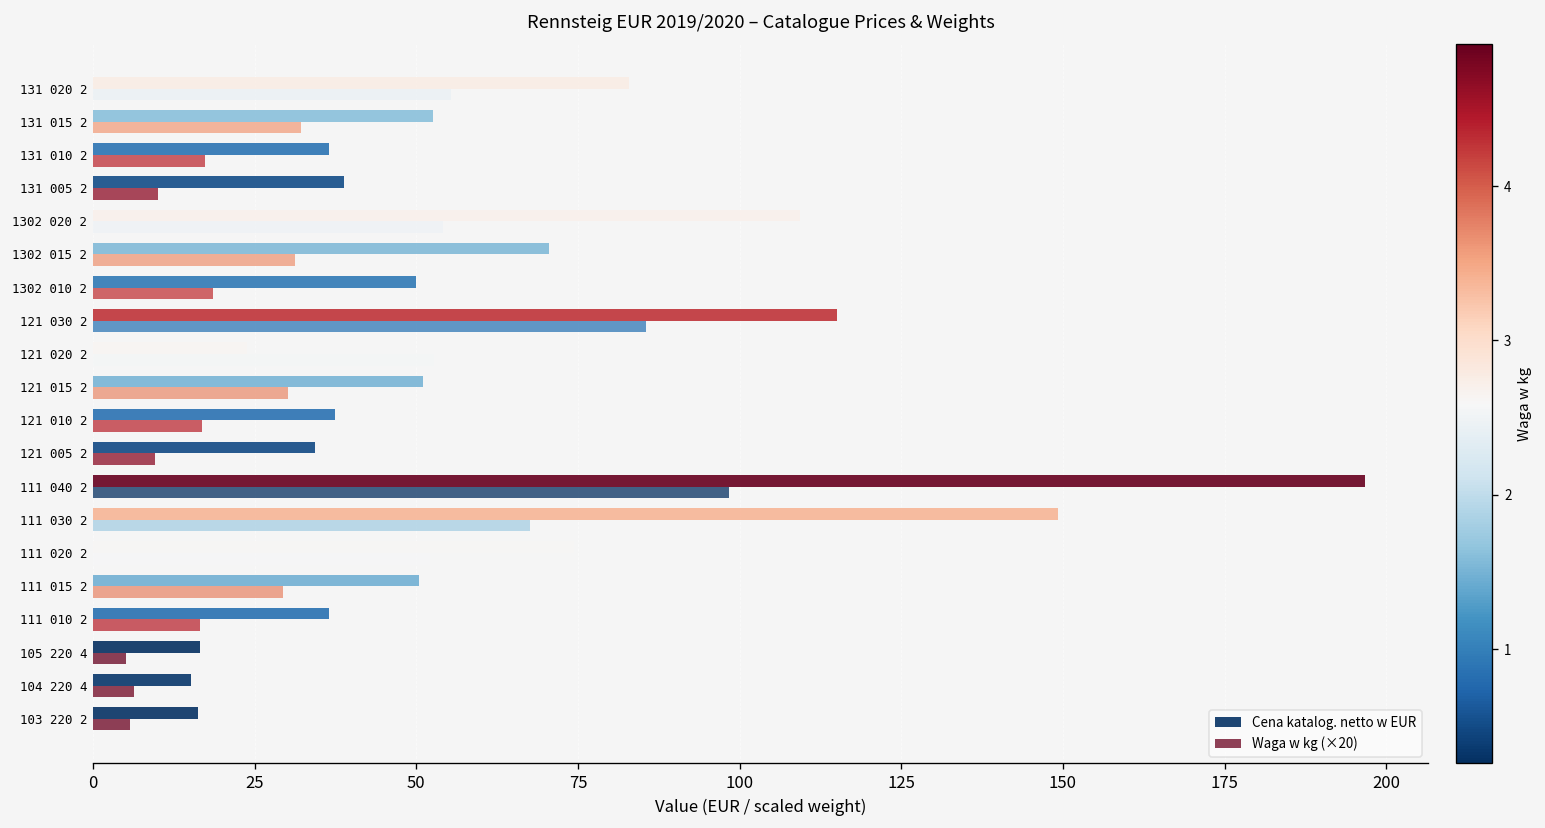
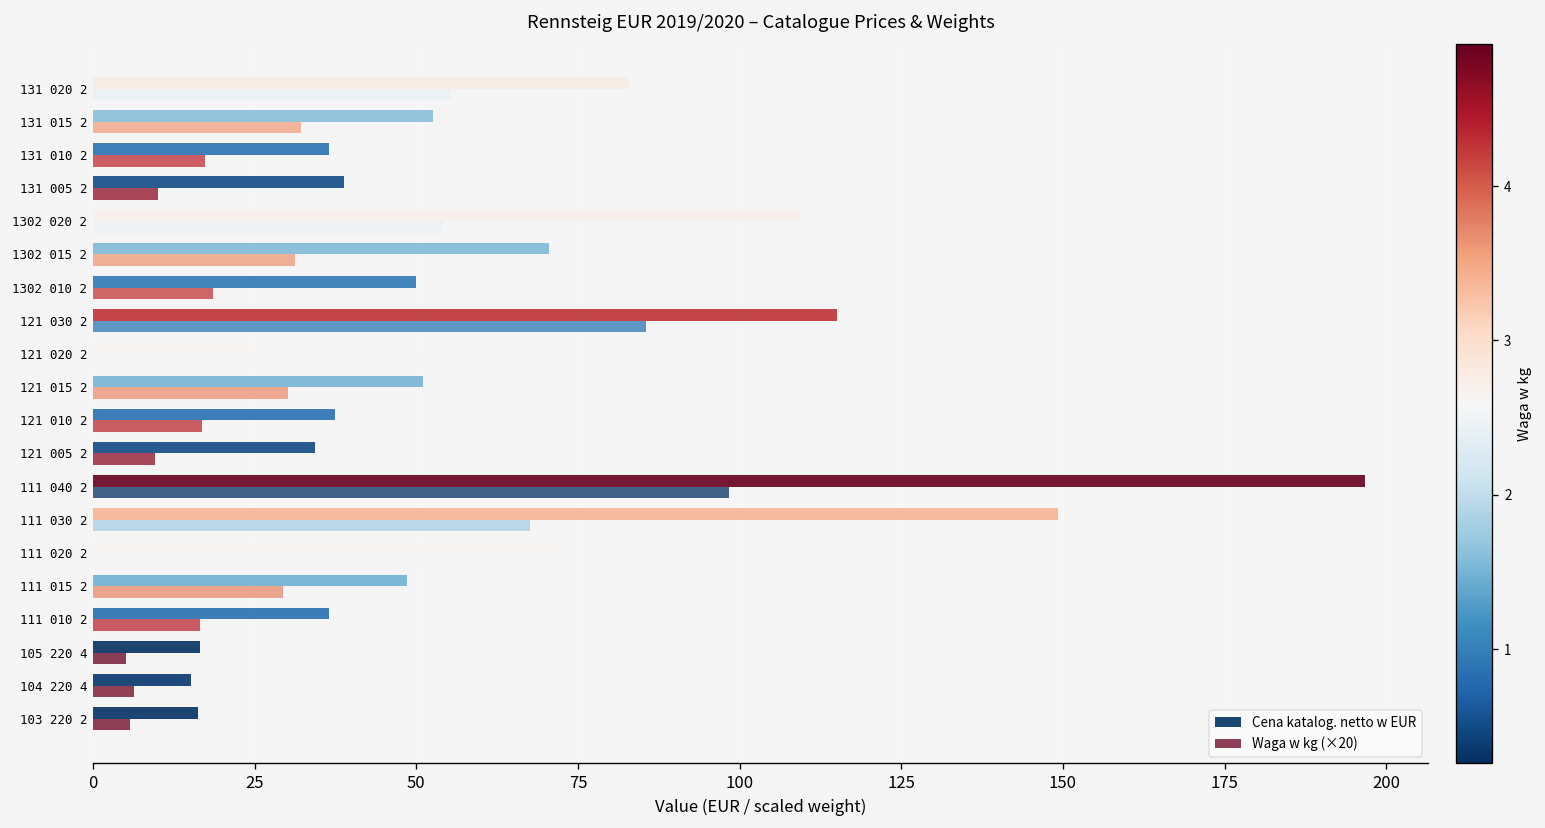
Cena katalog. netto w EUR, 111 015 2: 50 -> 49
